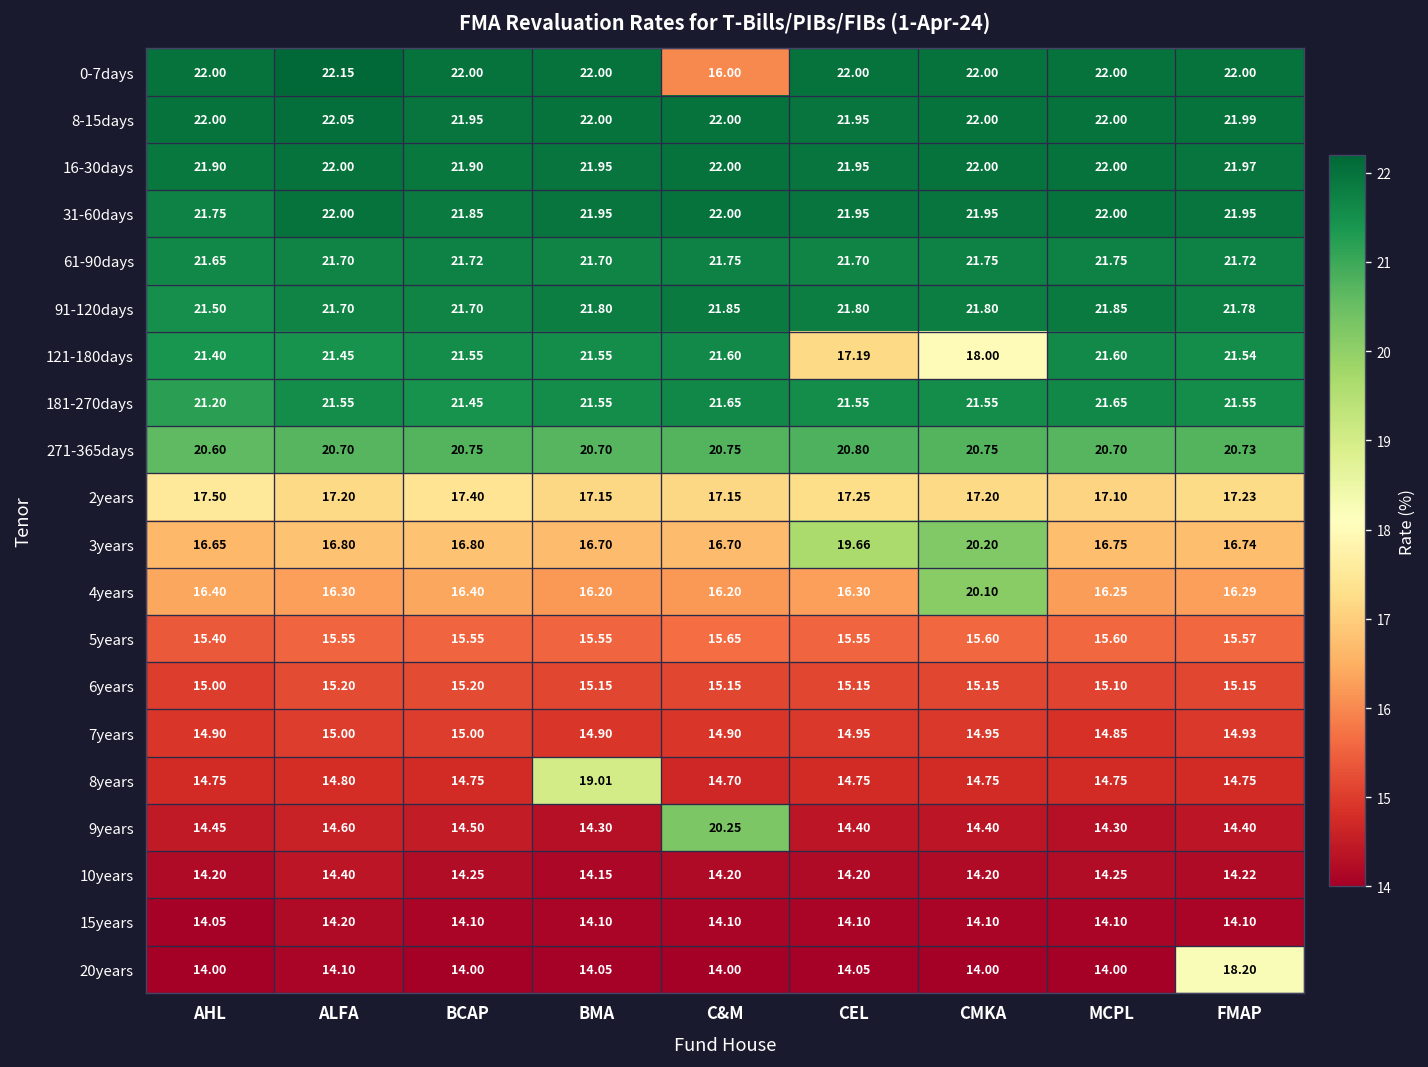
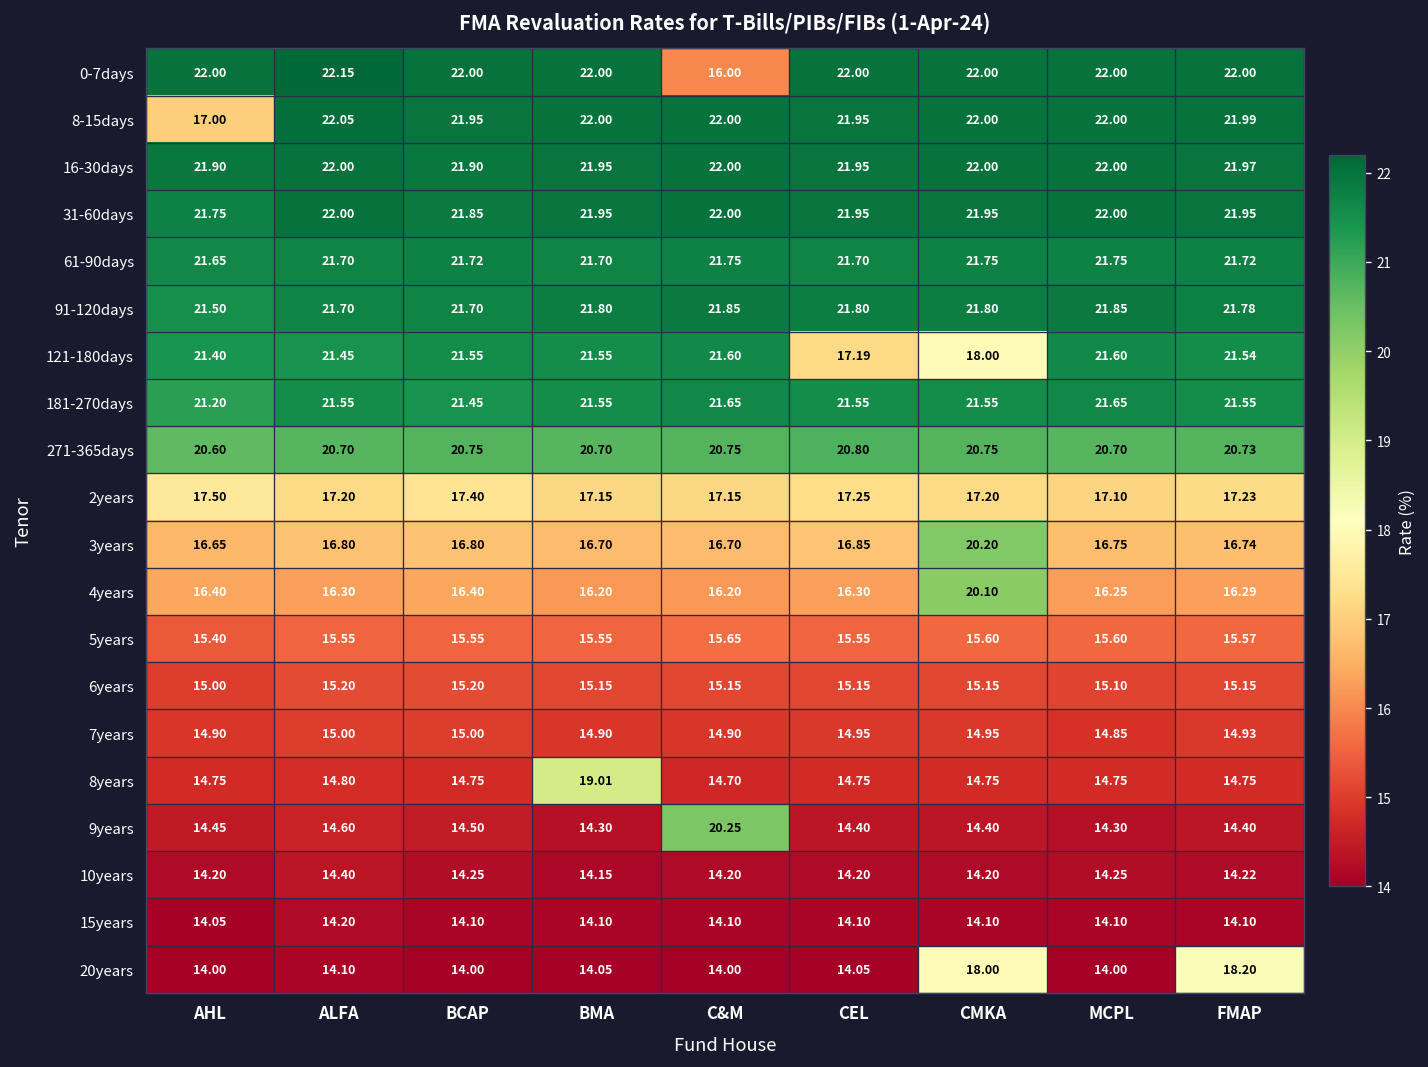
8-15days, AHL: 22.00 -> 17.00
3years, CEL: 19.66 -> 16.85
20years, CMKA: 14.00 -> 18.00
